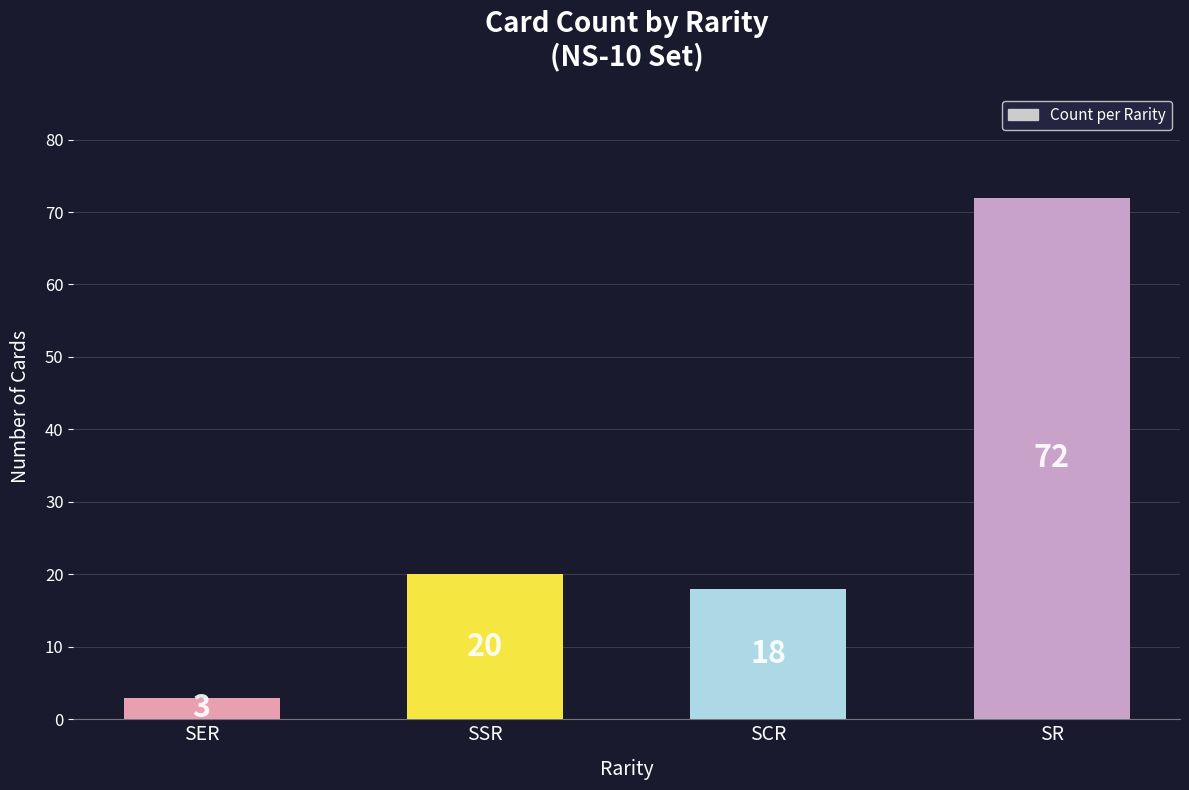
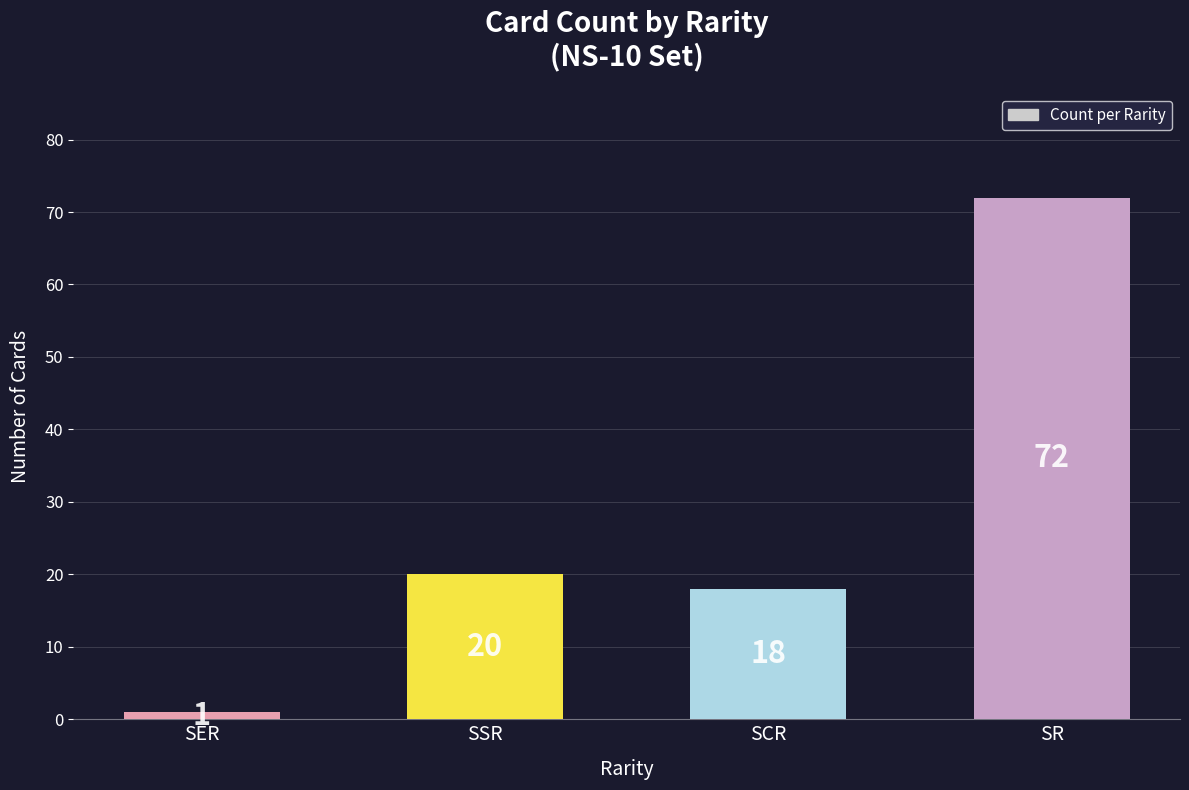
SER: 3 -> 1
